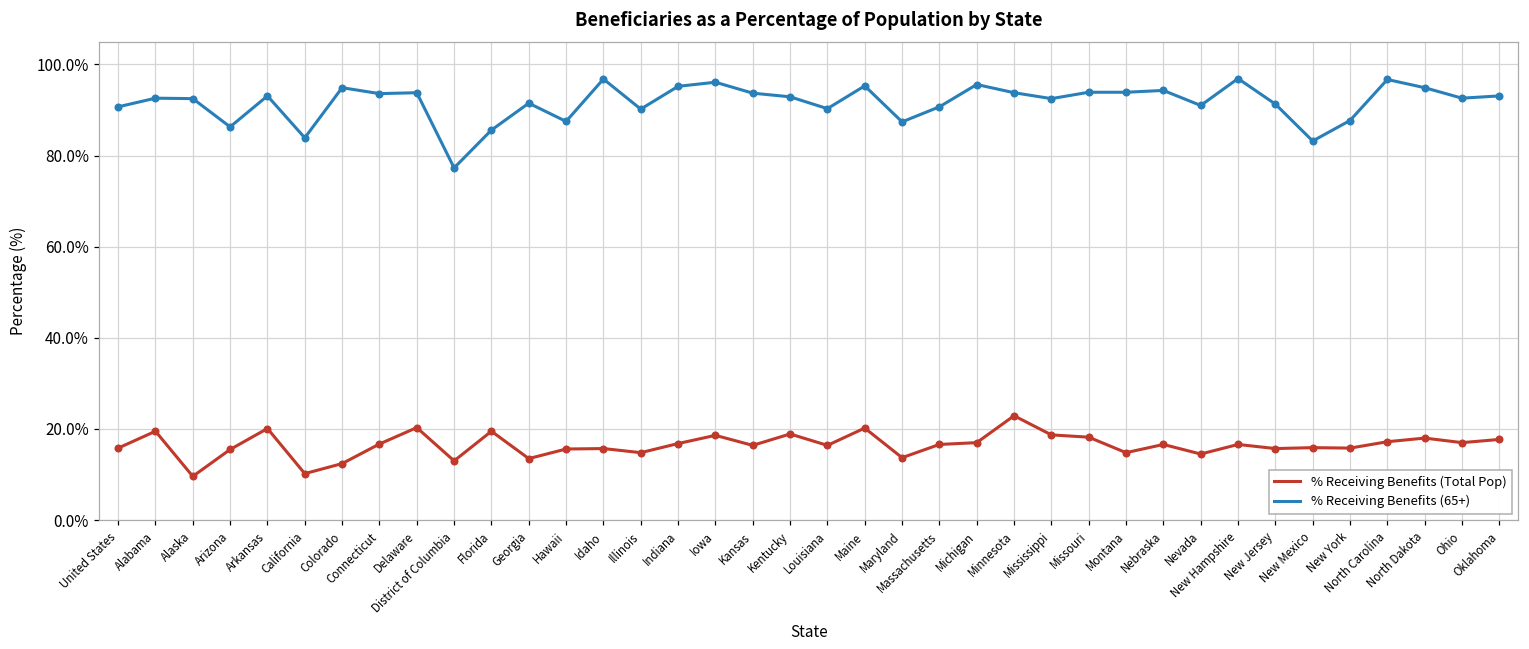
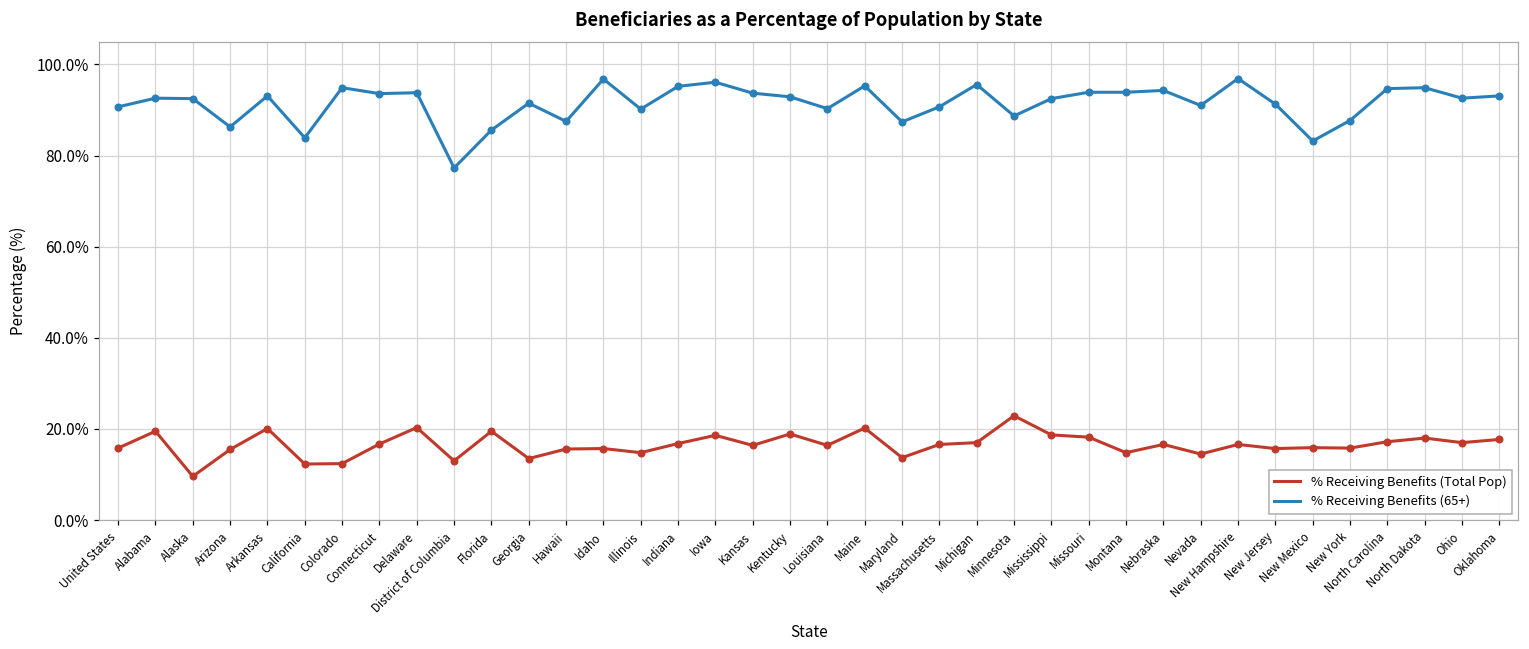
% Receiving Benefits (Total Pop), California: 10% -> 12%
% Receiving Benefits (65+), Minnesota: 94% -> 89%
% Receiving Benefits (65+), North Carolina: 97% -> 95%
